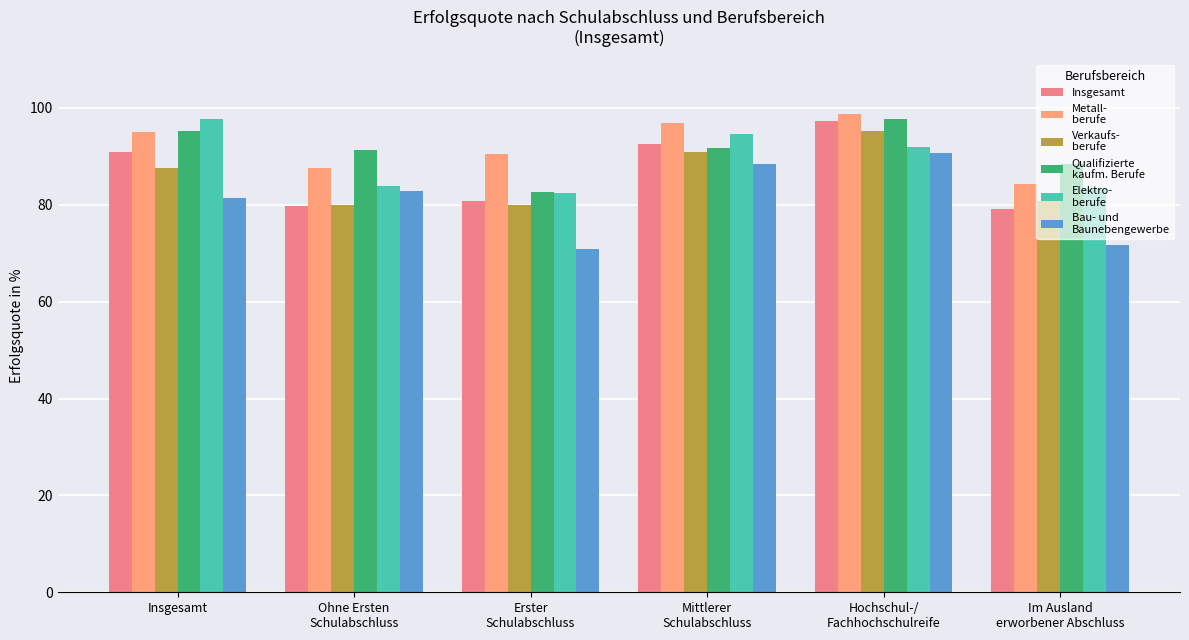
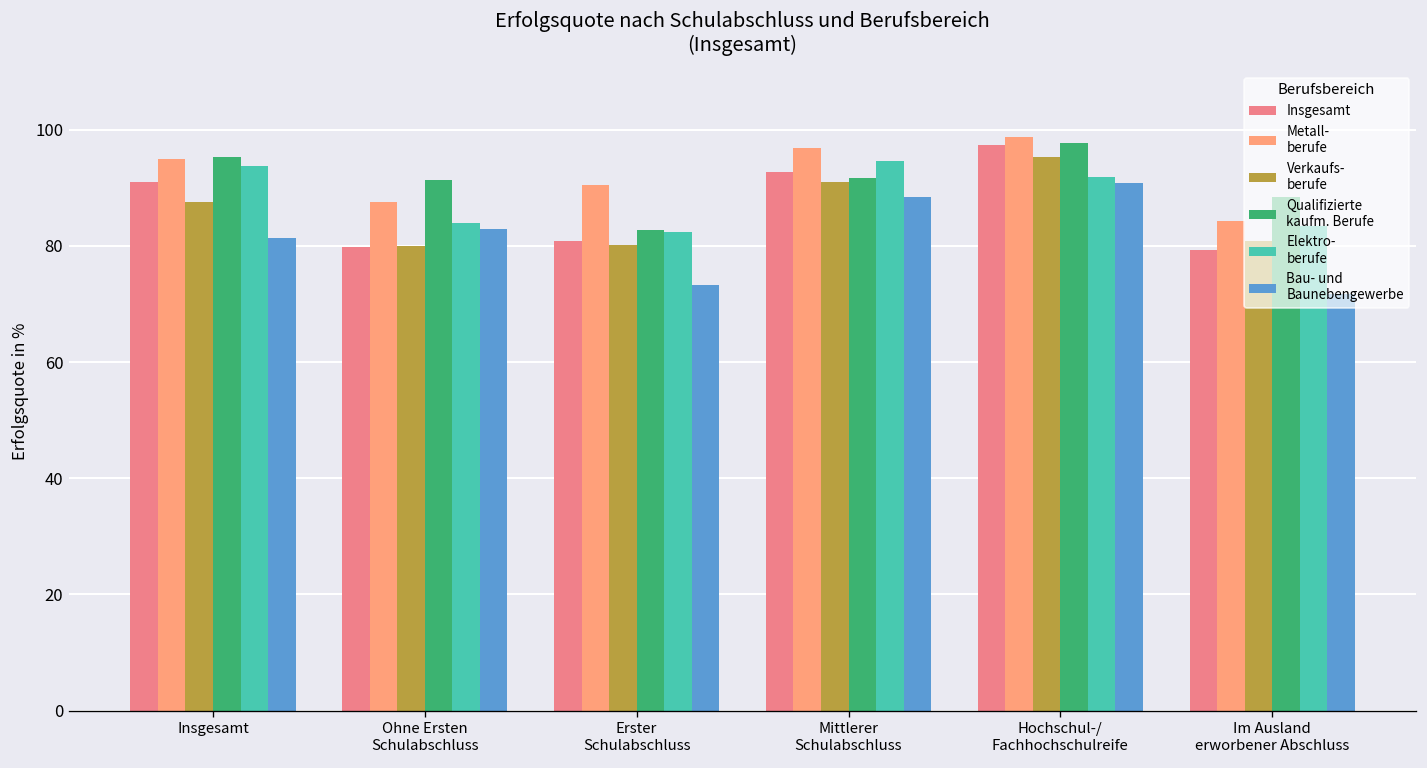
Elektro- berufe, Insgesamt: 98 -> 94
Bau- und Baunebengewerbe, Erster Schulabschluss: 71 -> 73
